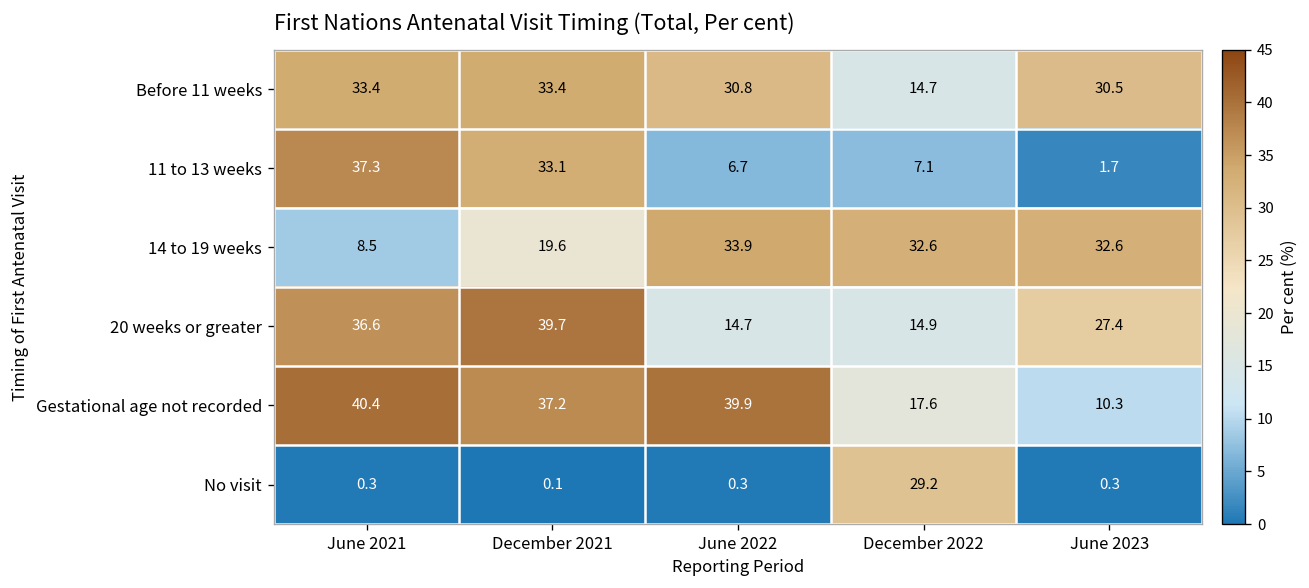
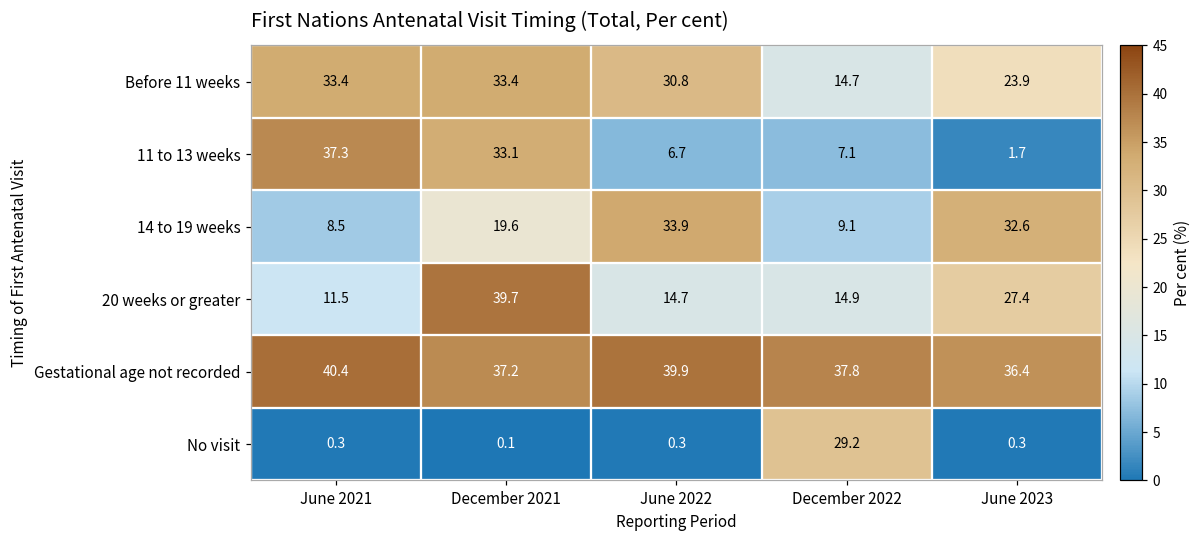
Before 11 weeks, June 2023: 30.5 -> 23.9
14 to 19 weeks, December 2022: 32.6 -> 9.1
20 weeks or greater, June 2021: 36.6 -> 11.5
Gestational age not recorded, December 2022: 17.6 -> 37.8
Gestational age not recorded, June 2023: 10.3 -> 36.4
